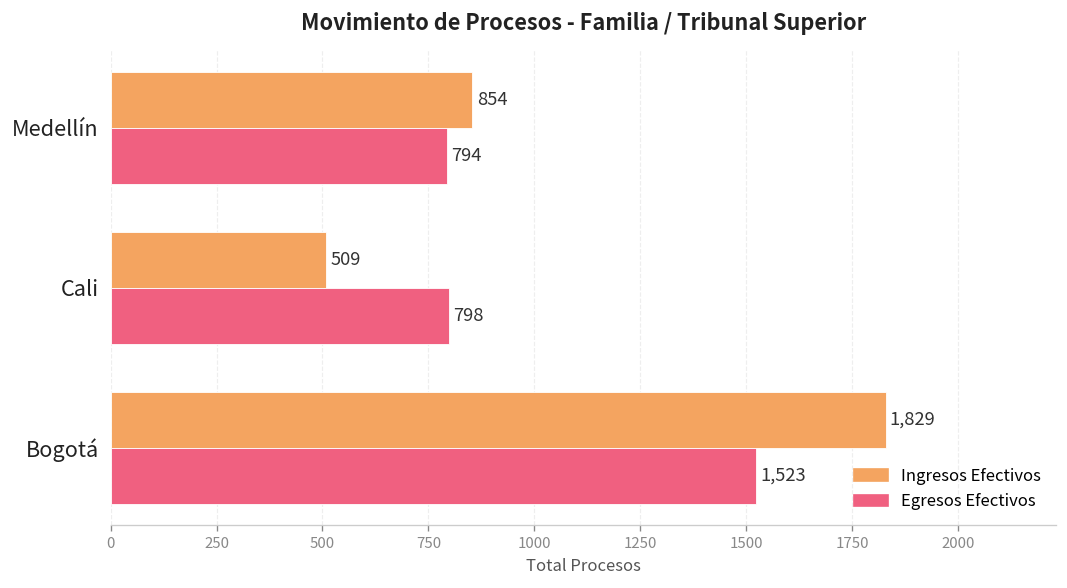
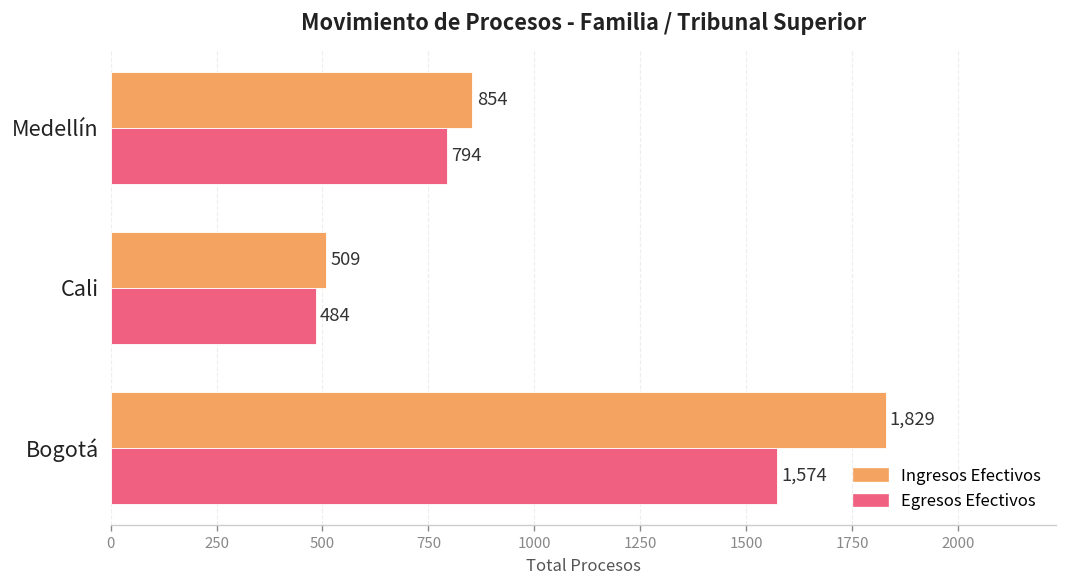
Egresos Efectivos, Cali: 798 -> 484
Egresos Efectivos, Bogotá: 1,523 -> 1,574
